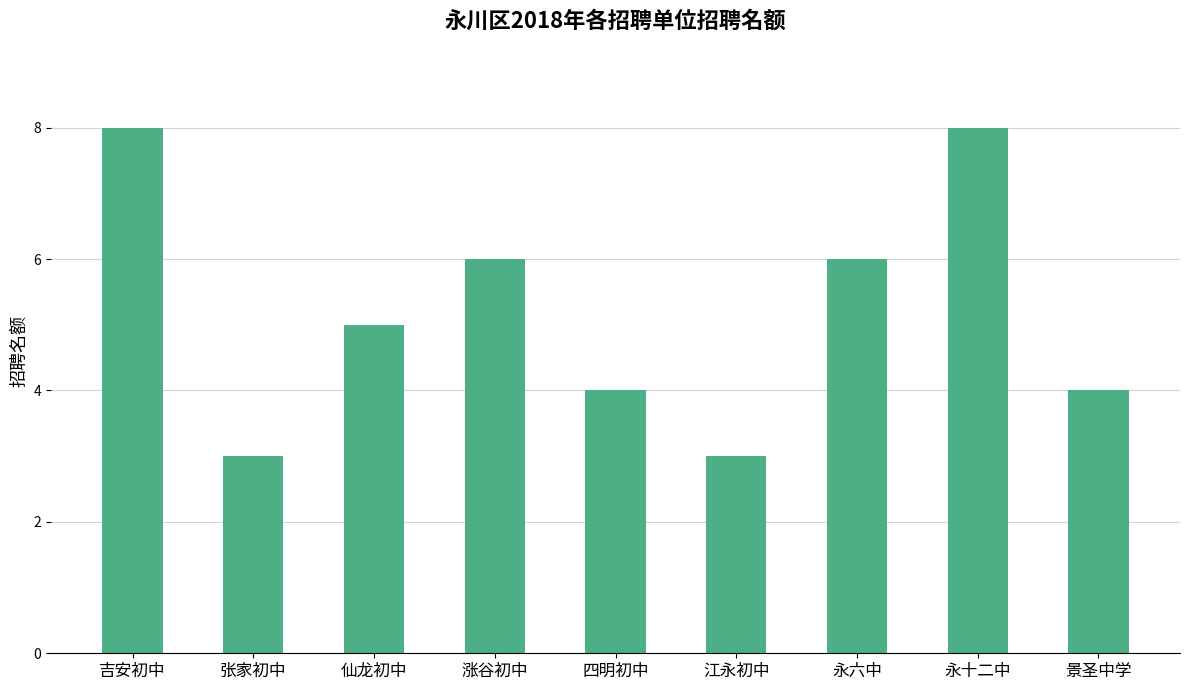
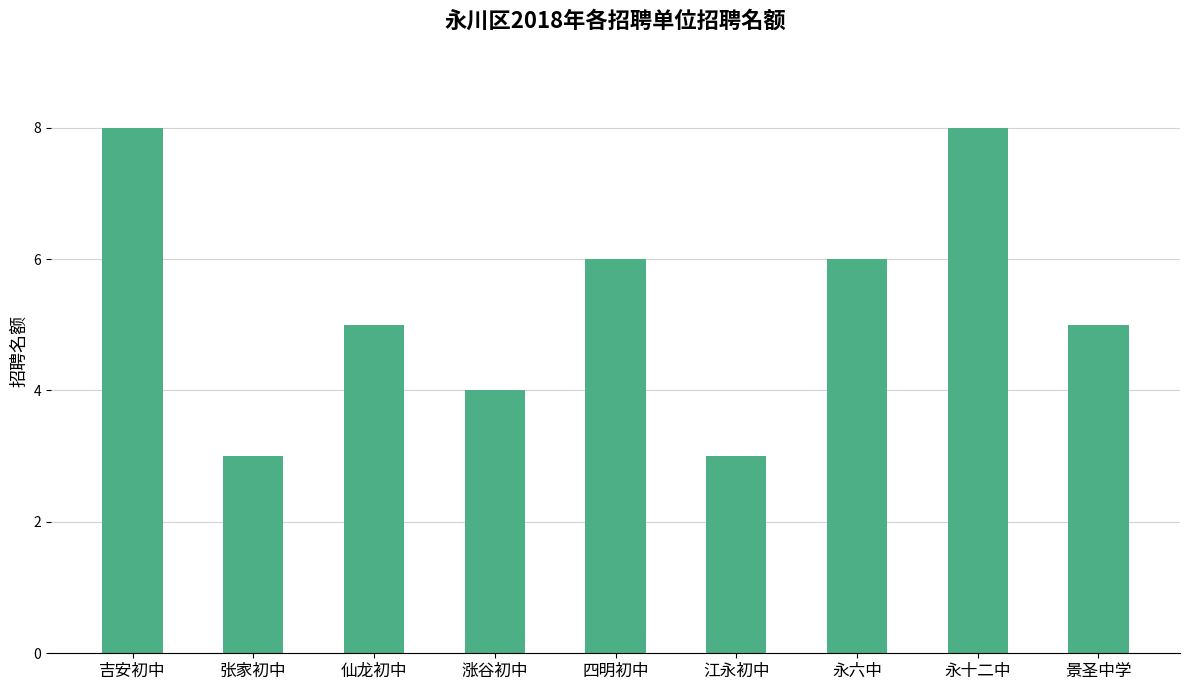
涨谷初中: 6 -> 4
四明初中: 4 -> 6
景圣中学: 4 -> 5
